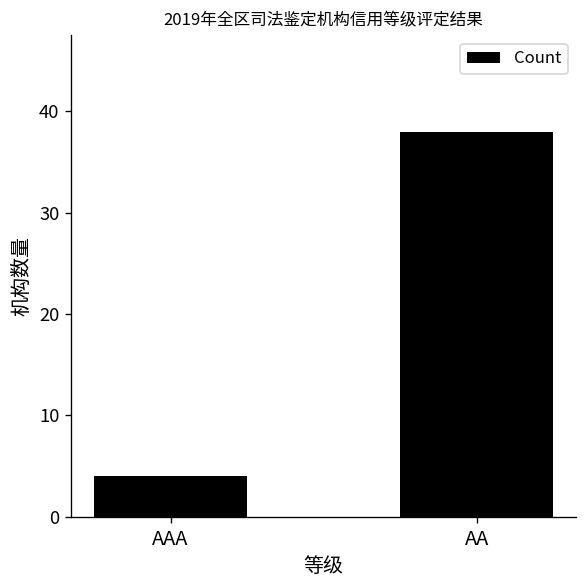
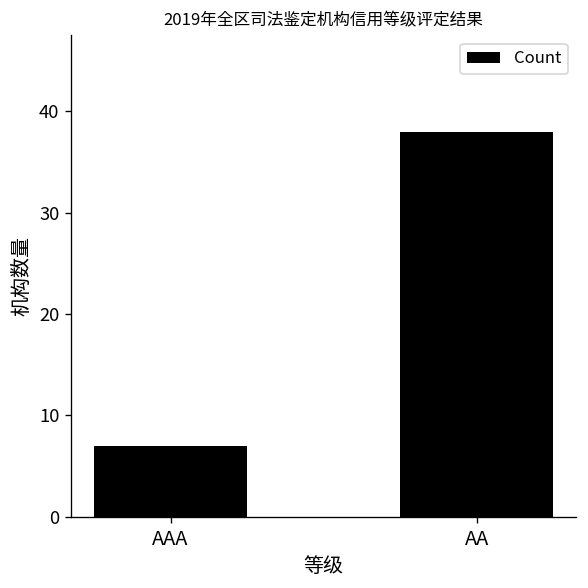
AAA: 4 -> 7
